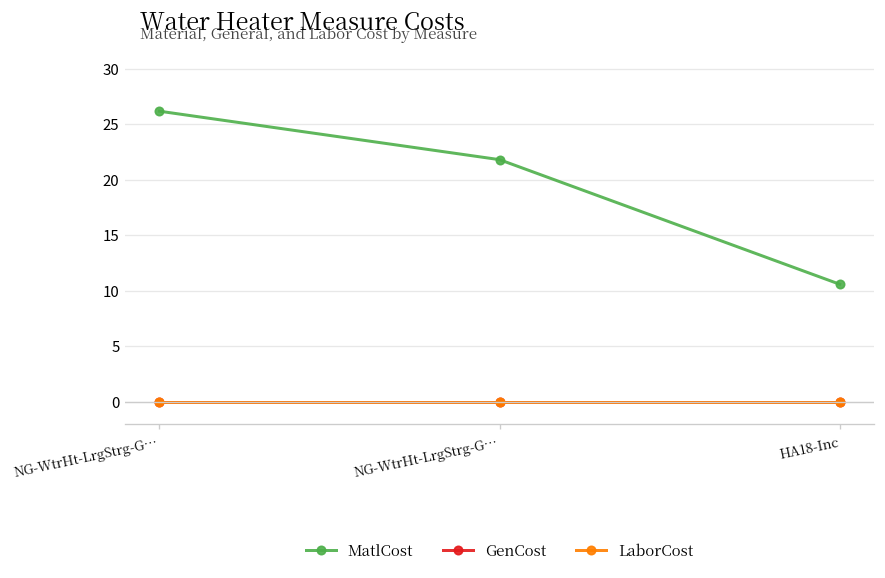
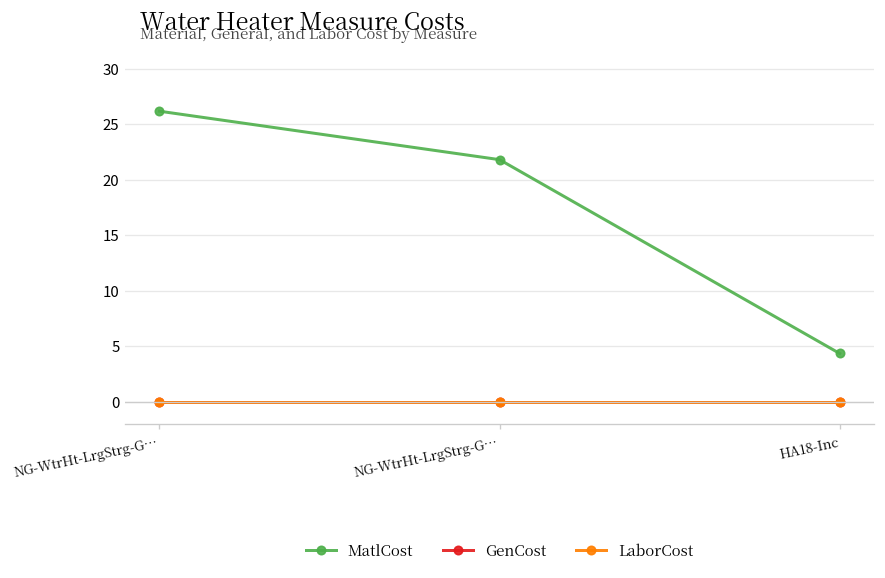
MatlCost, HA18-Inc: 11 -> 4
